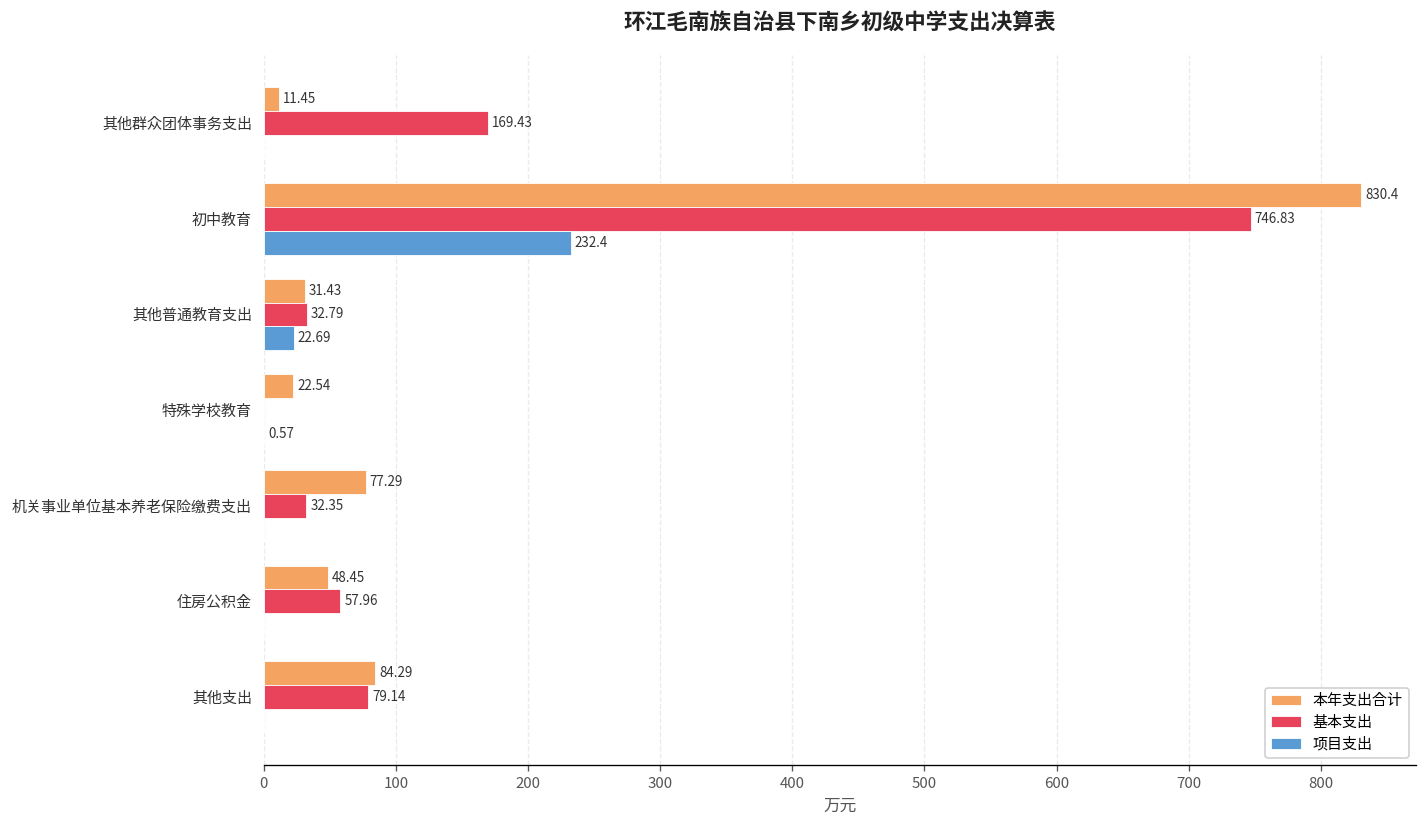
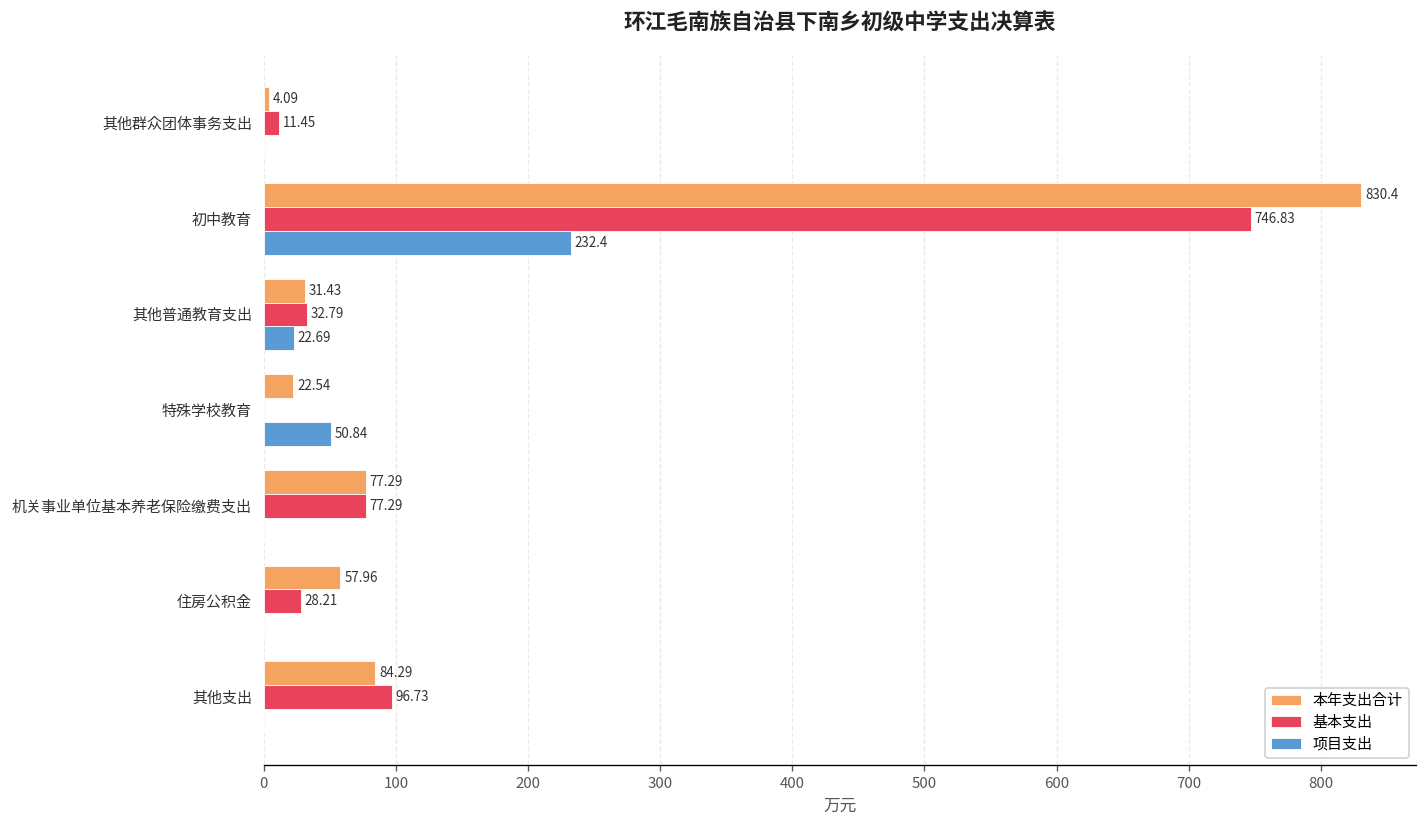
本年支出合计, 其他群众团体事务支出: 11.45 -> 4.09
基本支出, 其他群众团体事务支出: 169.43 -> 11.45
项目支出, 特殊学校教育: 0.57 -> 50.84
基本支出, 机关事业单位基本养老保险缴费支出: 32.35 -> 77.29
本年支出合计, 住房公积金: 48.45 -> 57.96
基本支出, 住房公积金: 57.96 -> 28.21
基本支出, 其他支出: 79.14 -> 96.73
